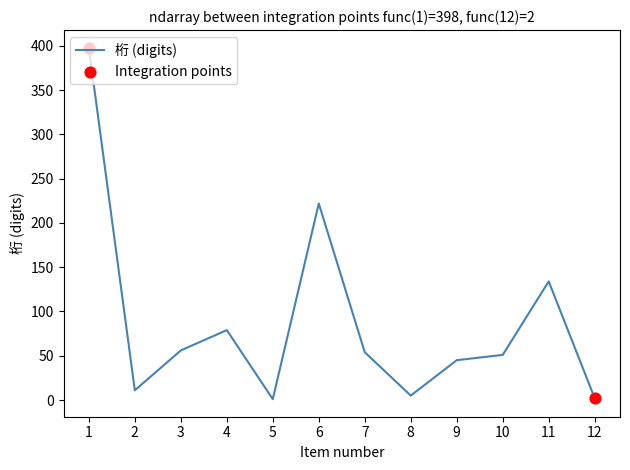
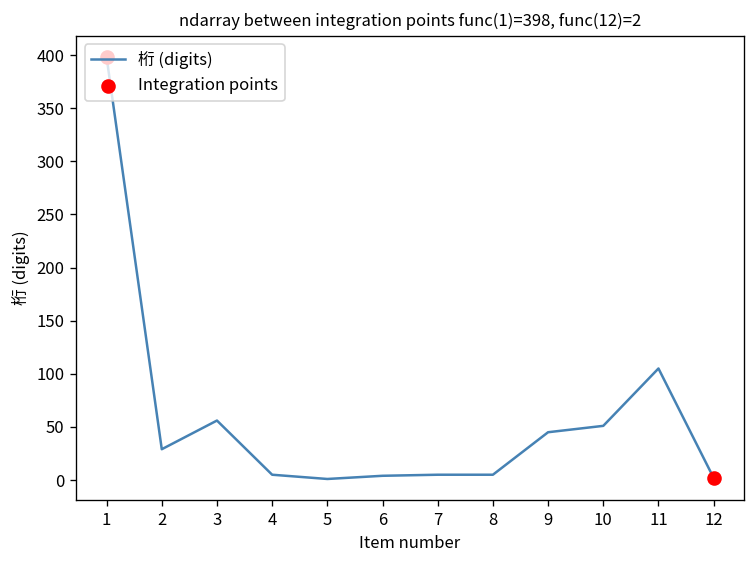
桁 (digits), 2: 10 -> 30
桁 (digits), 4: 80 -> 10
桁 (digits), 6: 220 -> 0
桁 (digits), 7: 50 -> 10
桁 (digits), 11: 130 -> 110
